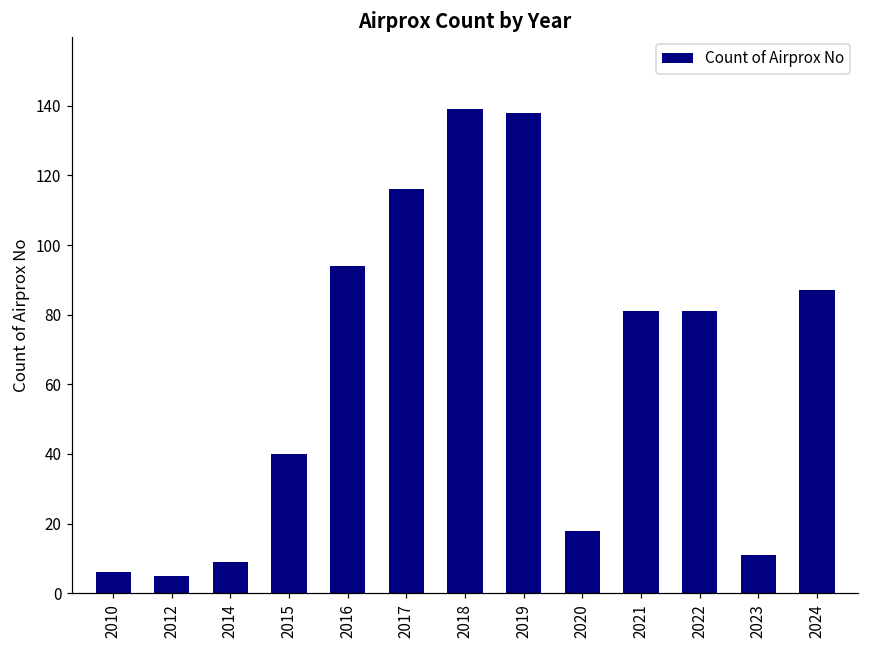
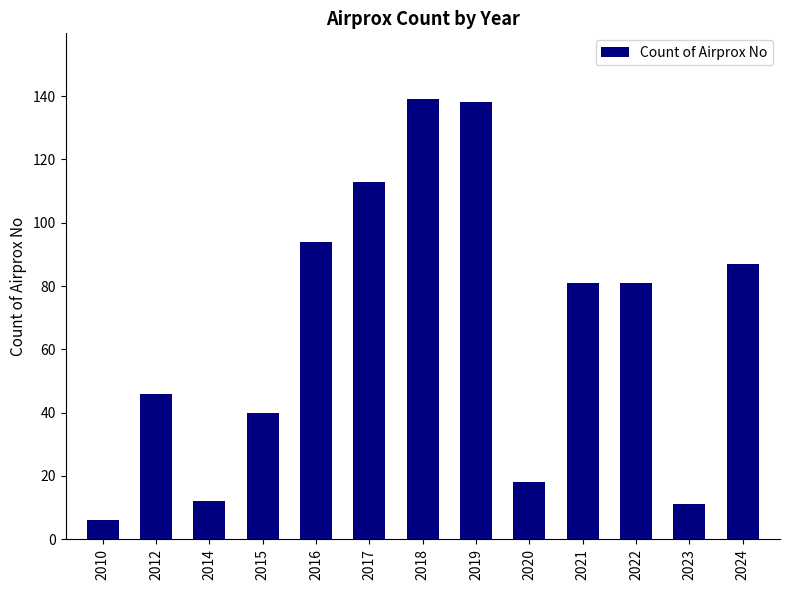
2012: 5 -> 46
2014: 9 -> 12
2017: 116 -> 113
